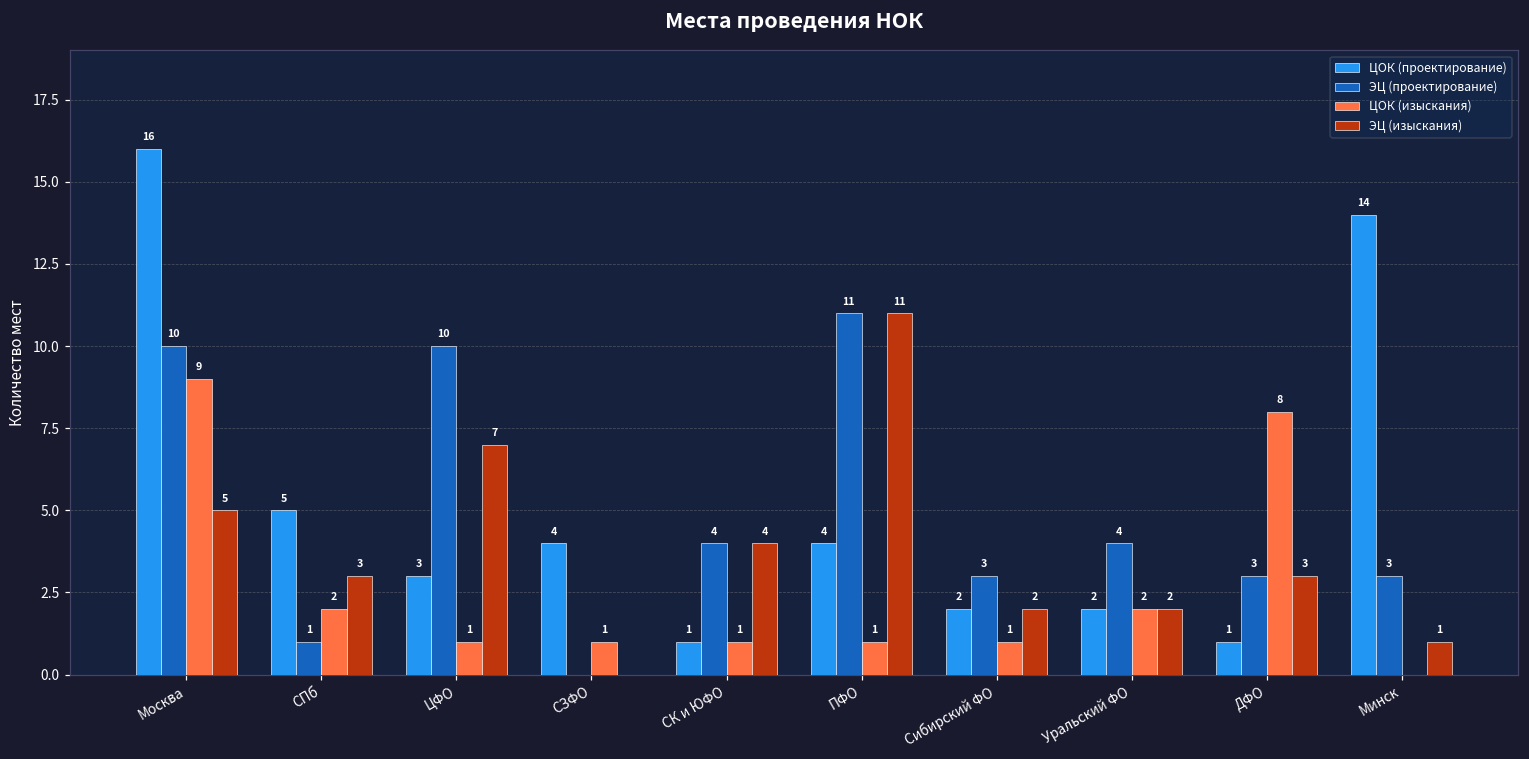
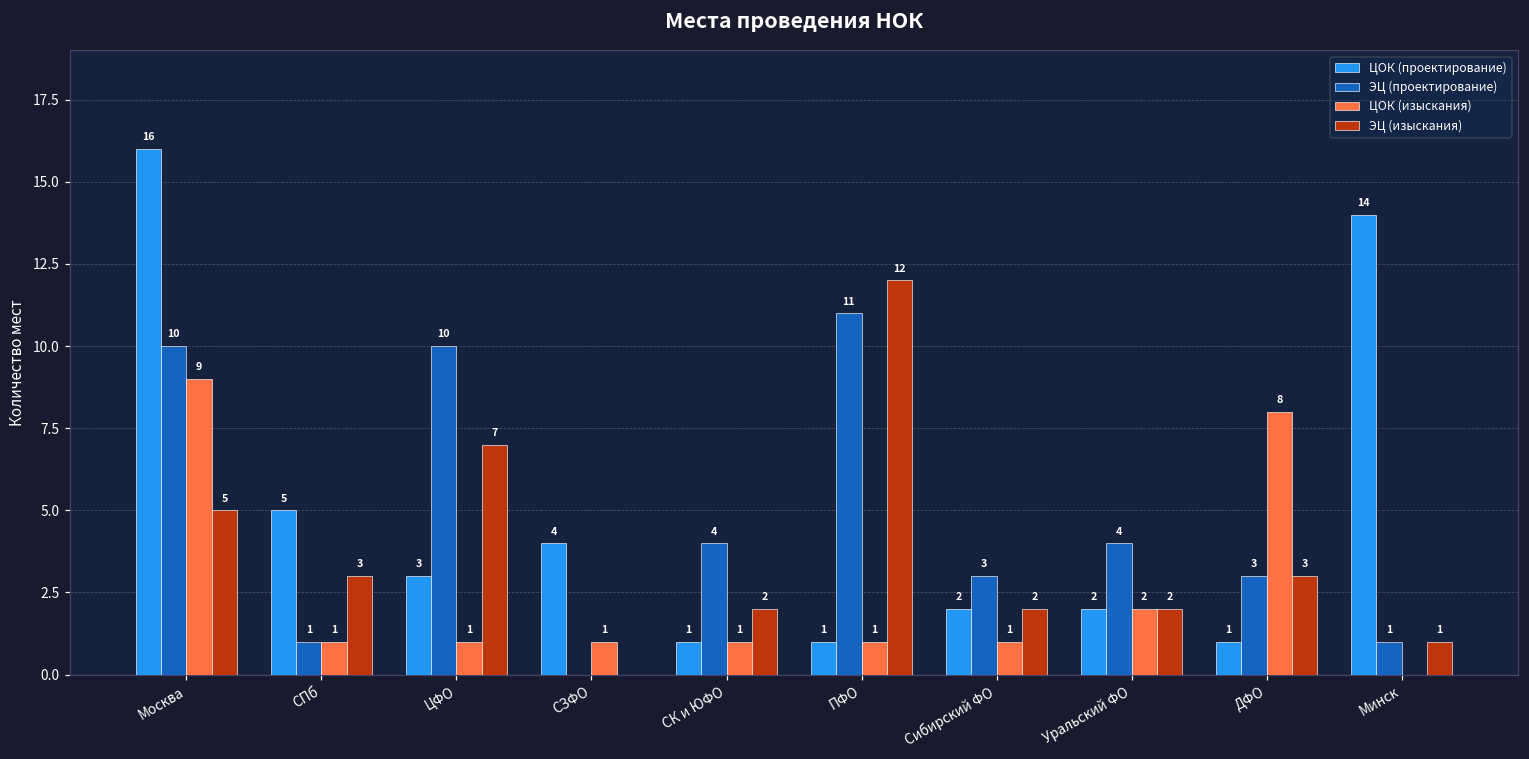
ЦОК (изыскания), СПб: 2 -> 1
ЭЦ (изыскания), СК и ЮФО: 4 -> 2
ЦОК (проектирование), ПФО: 4 -> 1
ЭЦ (изыскания), ПФО: 11 -> 12
ЭЦ (проектирование), Минск: 3 -> 1
